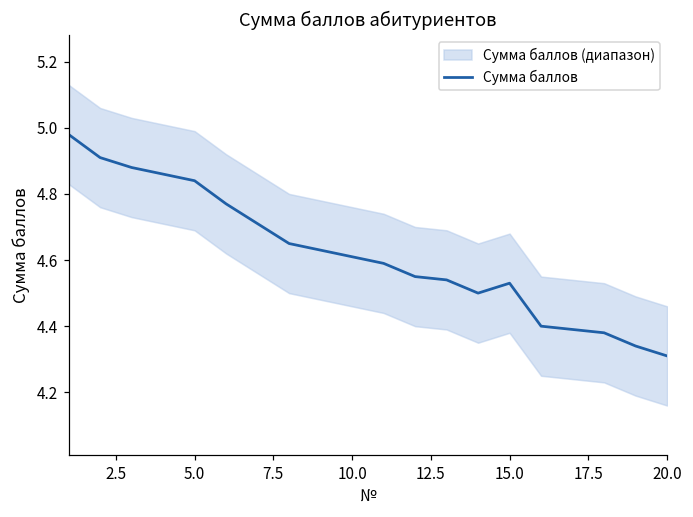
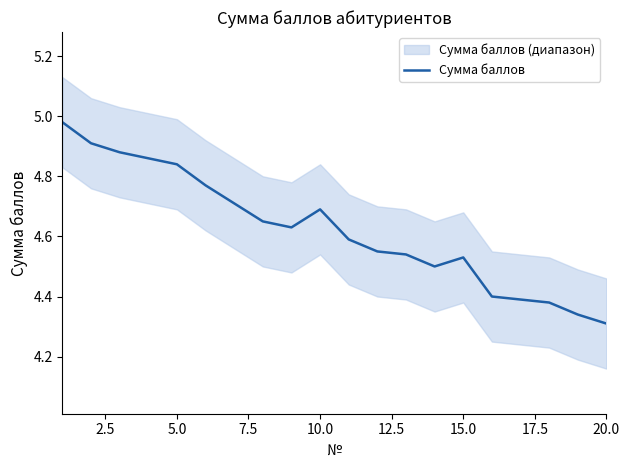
Сумма баллов, 10.0: 4.61 -> 4.69
